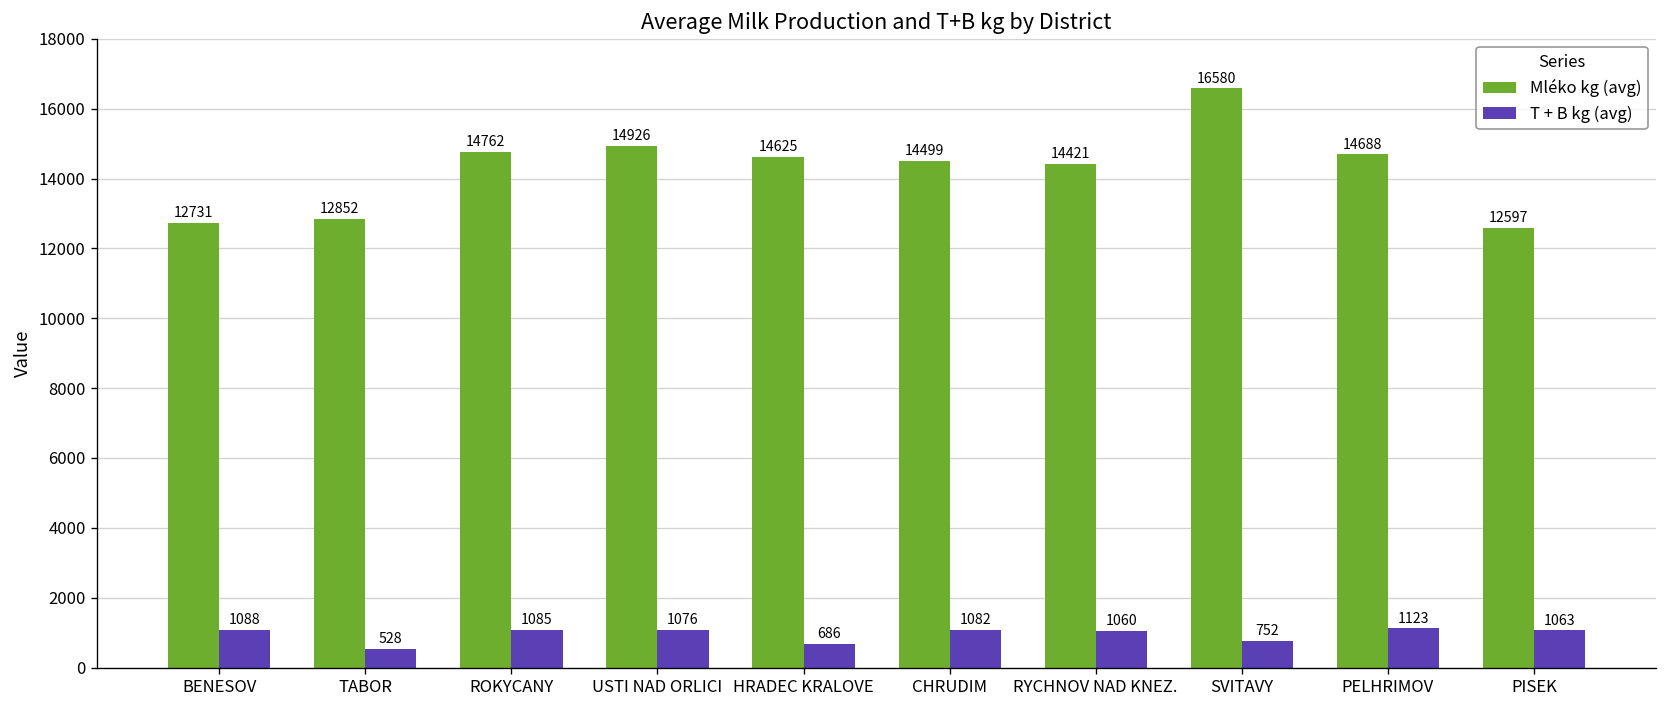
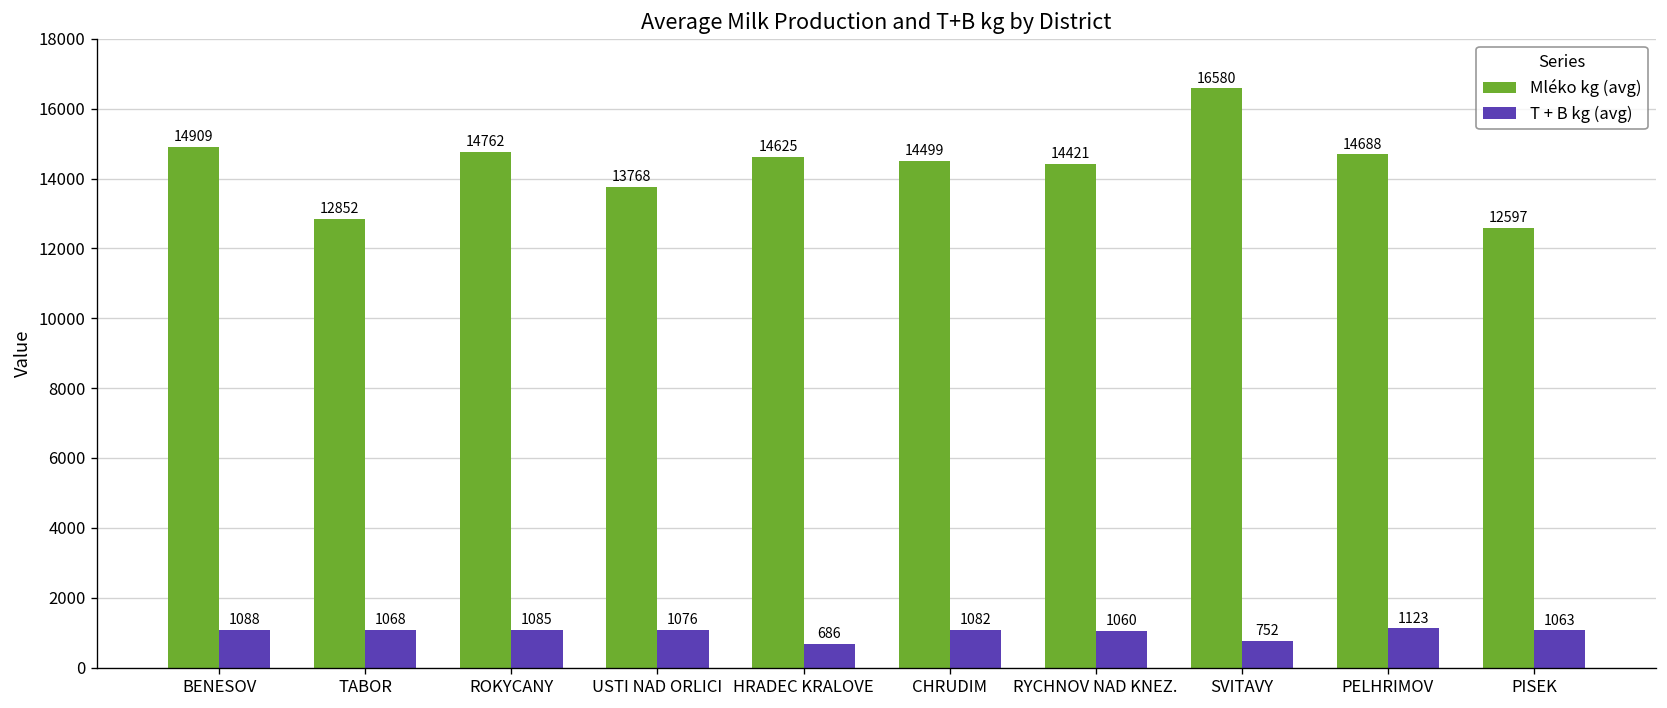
Mléko kg (avg), BENESOV: 12731 -> 14909
T + B kg (avg), TABOR: 528 -> 1068
Mléko kg (avg), USTI NAD ORLICI: 14926 -> 13768
